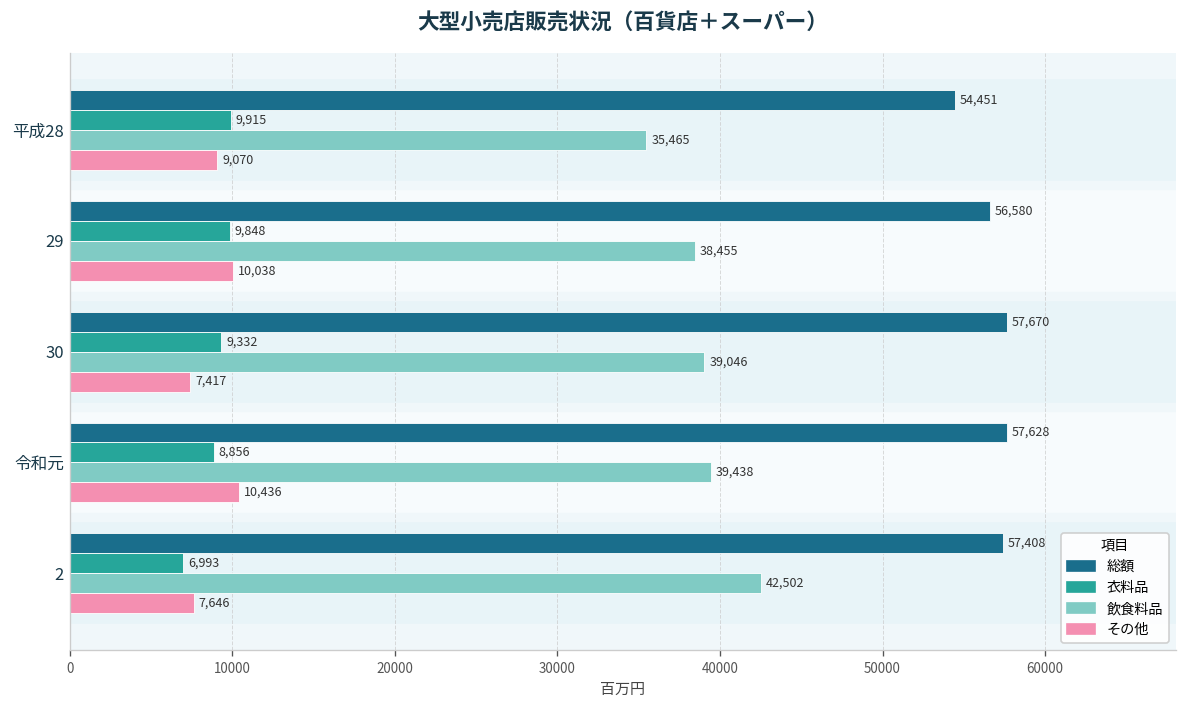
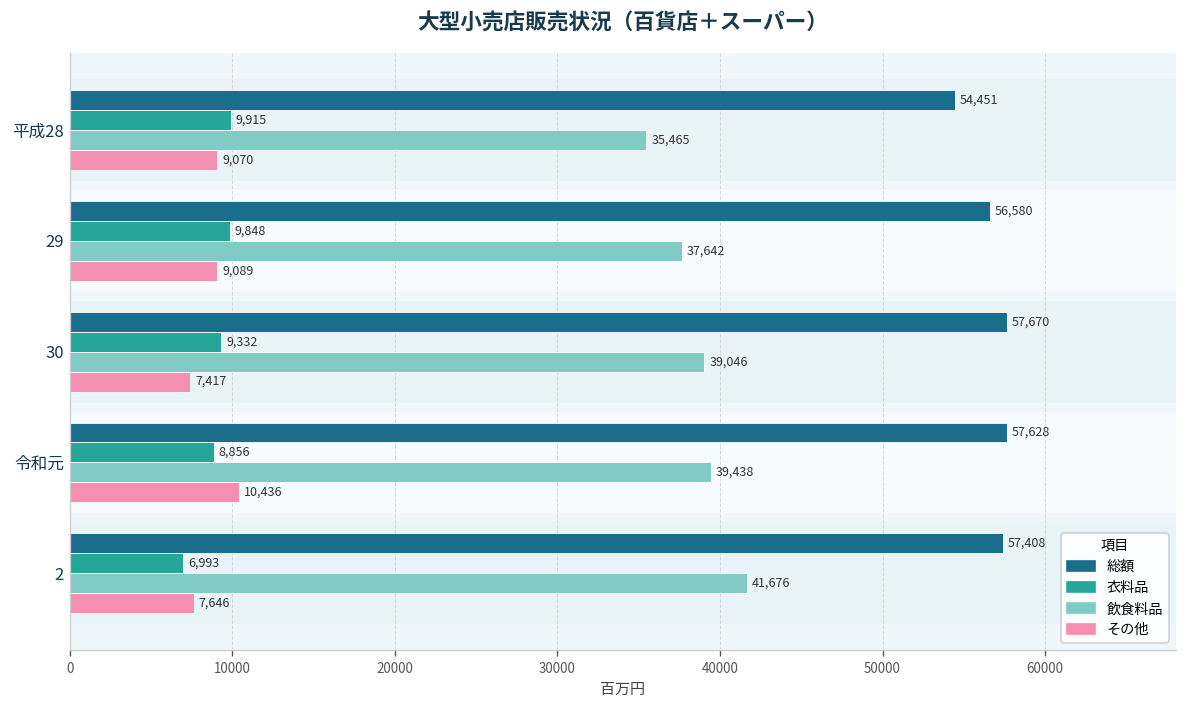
飲食料品, 29: 38,455 -> 37,642
その他, 29: 10,038 -> 9,089
飲食料品, 2: 42,502 -> 41,676
